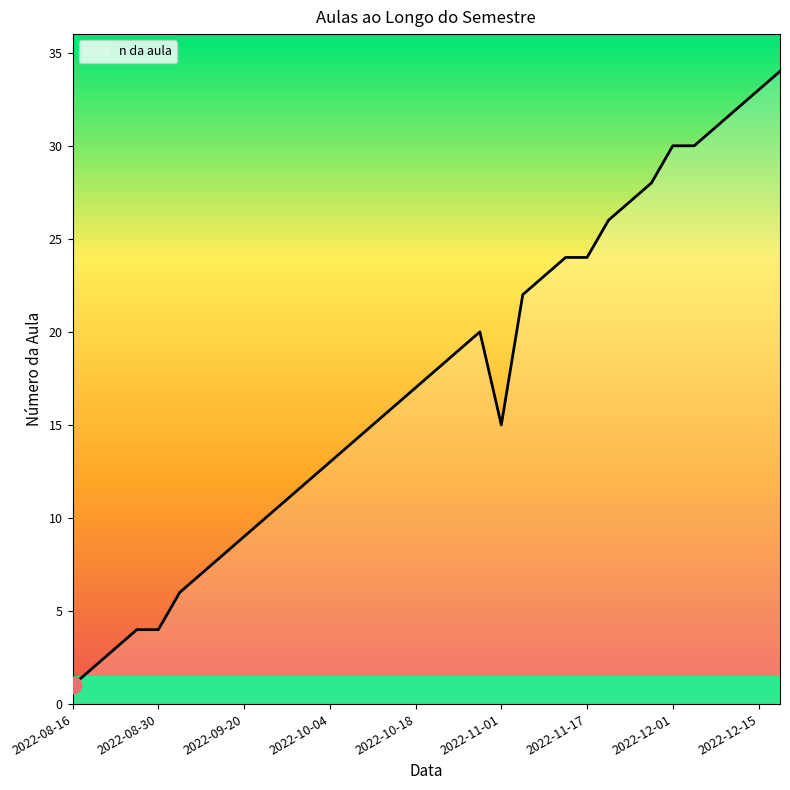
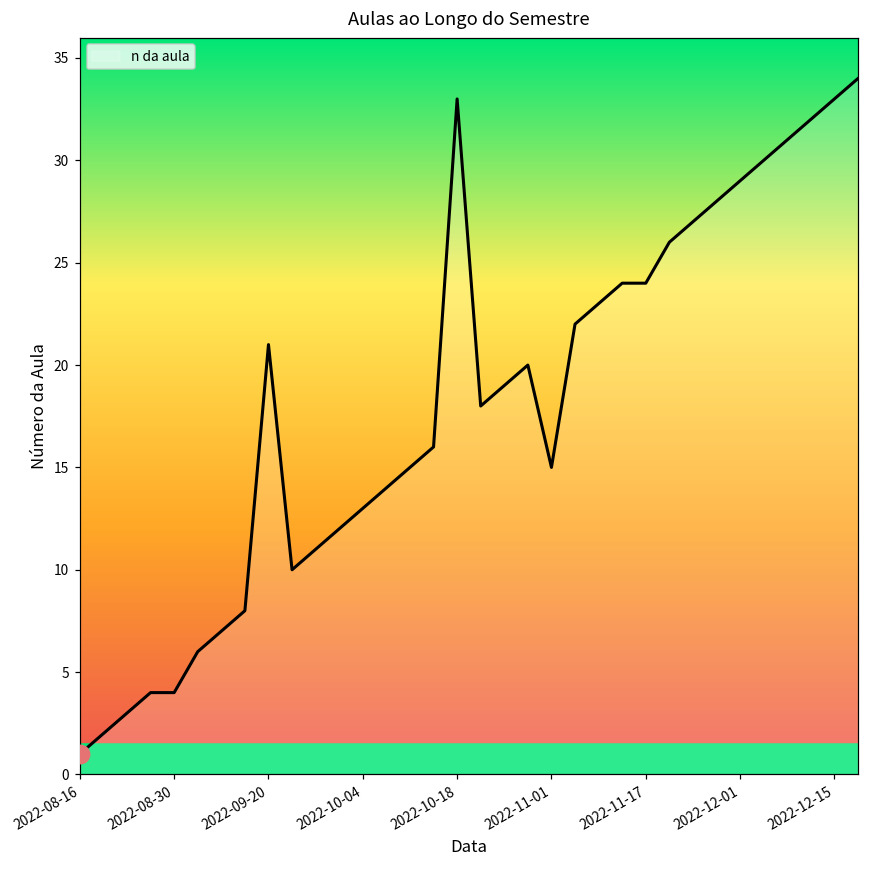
n da aula, 2022-09-20: 9 -> 21
n da aula, 2022-10-18: 17 -> 33
n da aula, 2022-12-01: 30 -> 29
